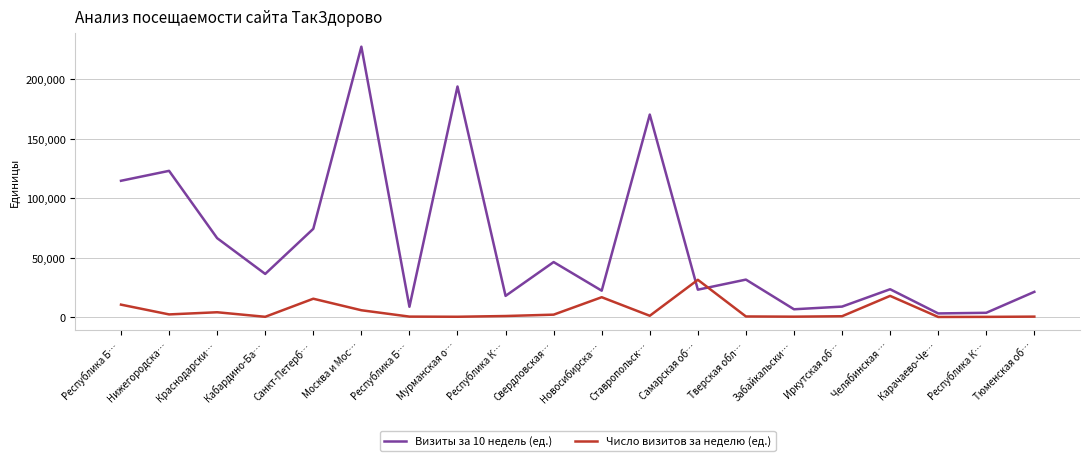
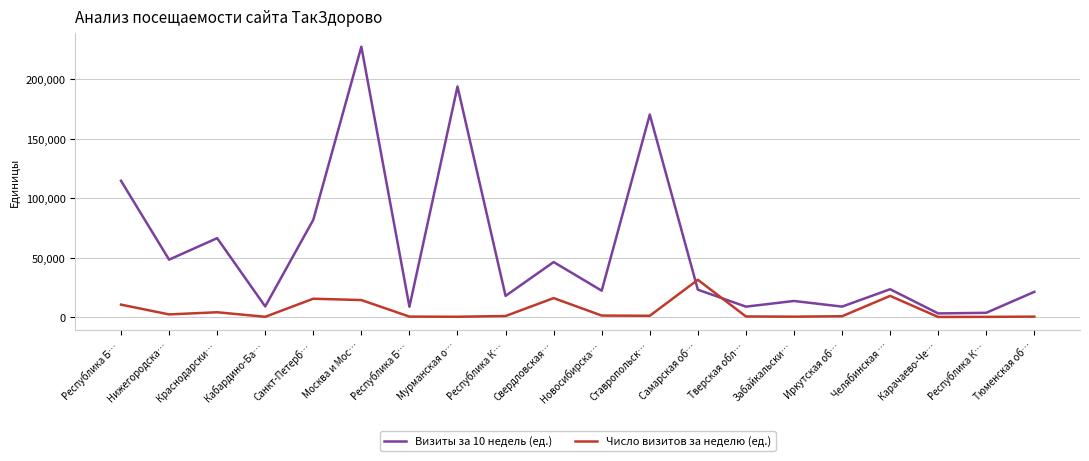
Визиты за 10 недель (ед.), Нижегородска…: 123,000 -> 48,000
Визиты за 10 недель (ед.), Кабардино-Ба…: 36,000 -> 9,000
Визиты за 10 недель (ед.), Санкт-Петерб…: 74,000 -> 82,000
Число визитов за неделю (ед.), Москва и Мос…: 6,000 -> 14,000
Число визитов за неделю (ед.), Свердловская…: 2,000 -> 16,000
Число визитов за неделю (ед.), Новосибирска…: 17,000 -> 1,000
Визиты за 10 недель (ед.), Тверская обл…: 32,000 -> 9,000
Визиты за 10 недель (ед.), Забайкальски…: 7,000 -> 14,000
